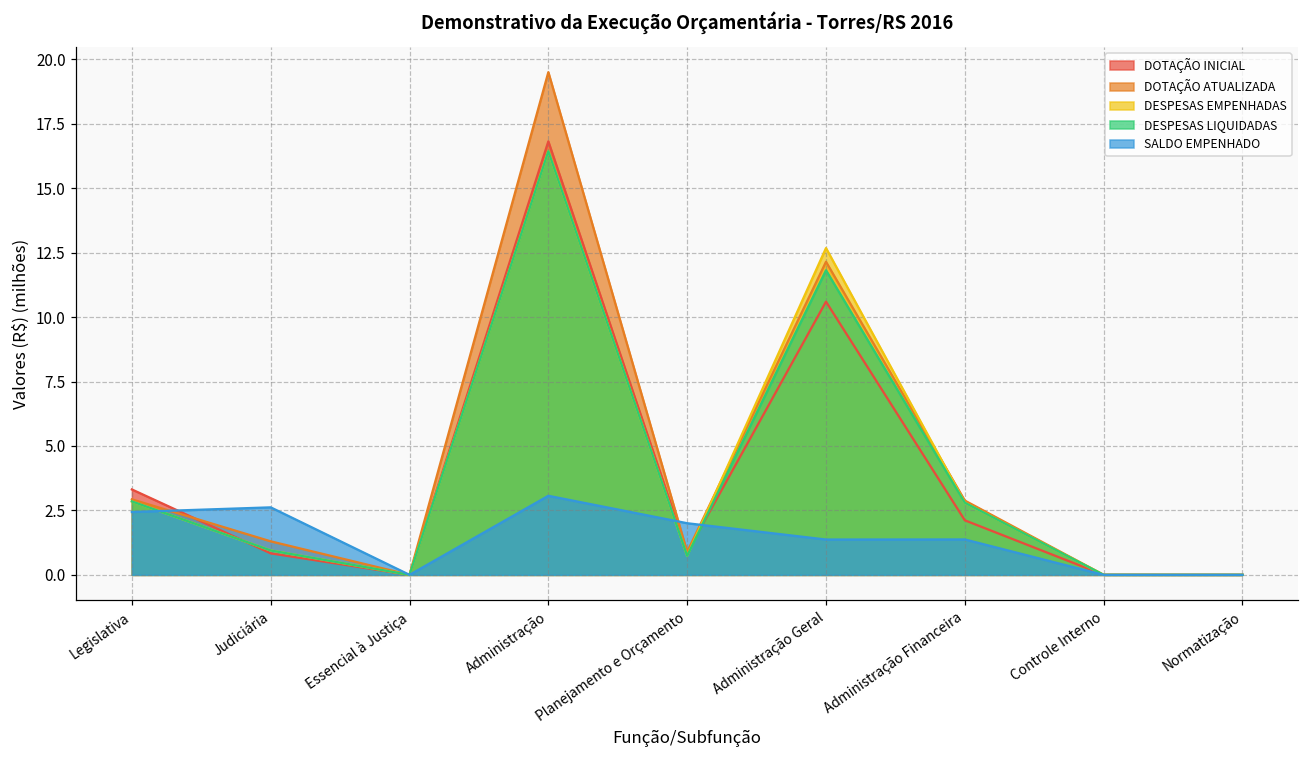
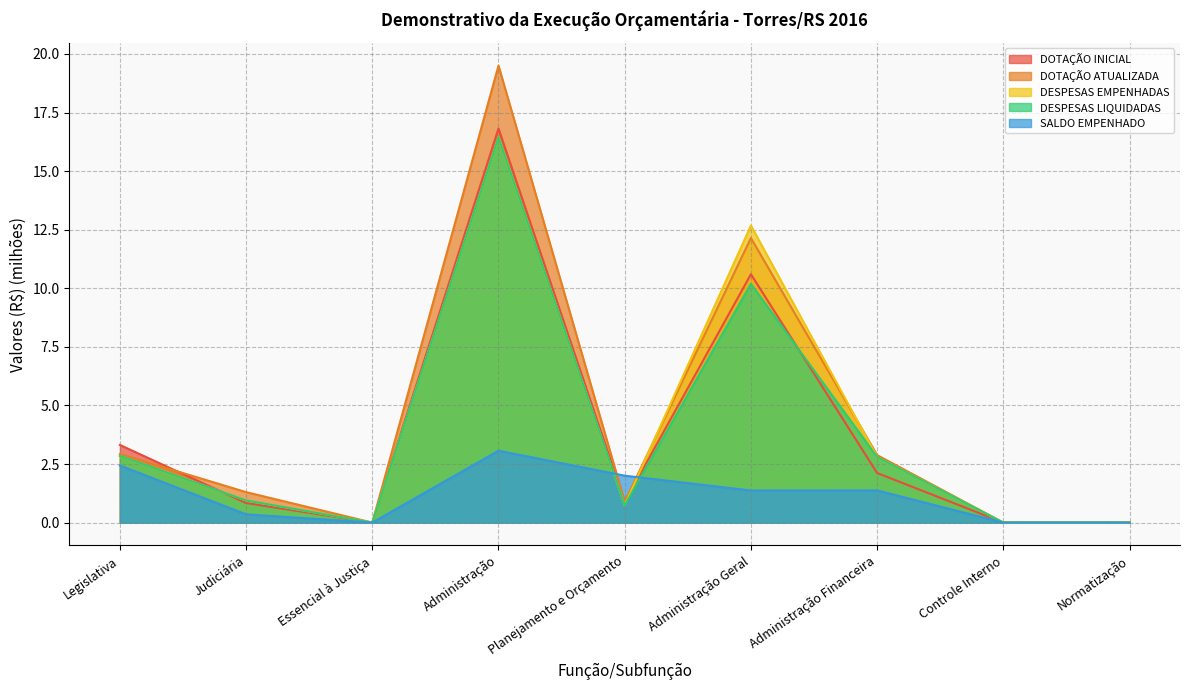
SALDO EMPENHADO, Judiciária: 2.6 -> 0.4
DESPESAS LIQUIDADAS, Administração Geral: 11.8 -> 10.2
